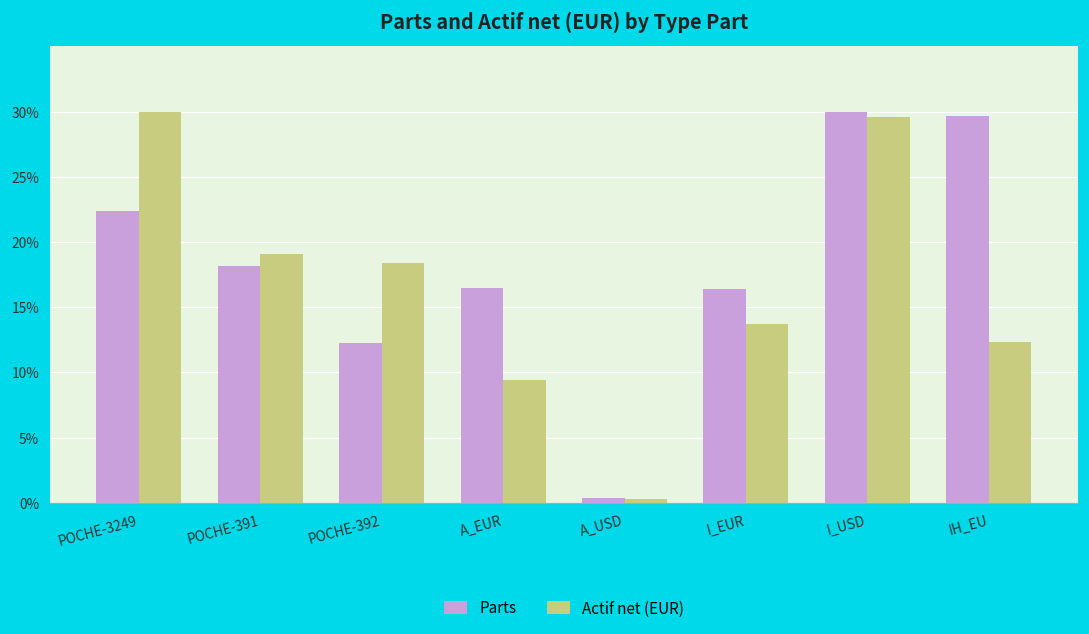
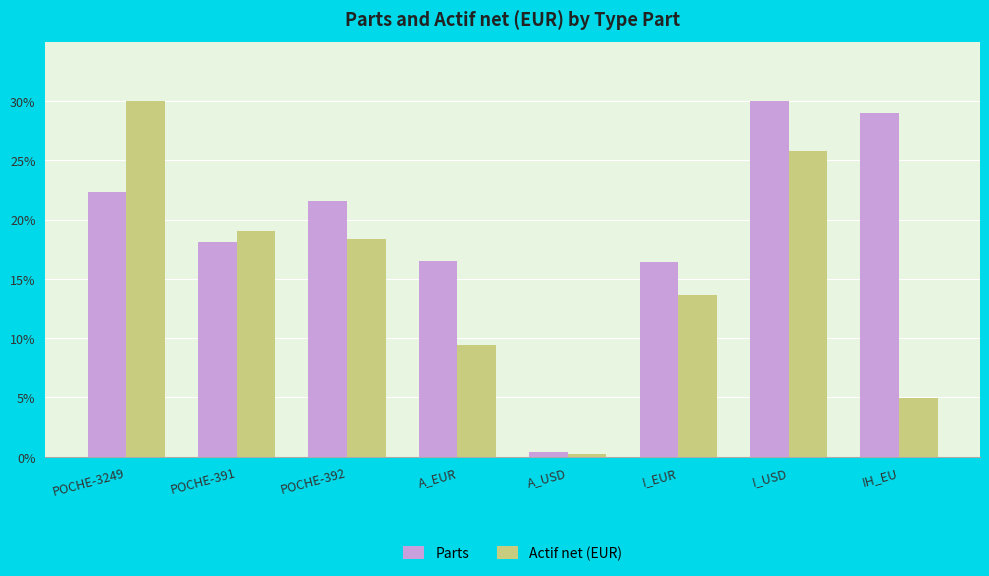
Parts, POCHE-392: 12.2% -> 21.6%
Actif net (EUR), I_USD: 29.6% -> 25.8%
Parts, IH_EU: 29.7% -> 29.0%
Actif net (EUR), IH_EU: 12.3% -> 4.9%
